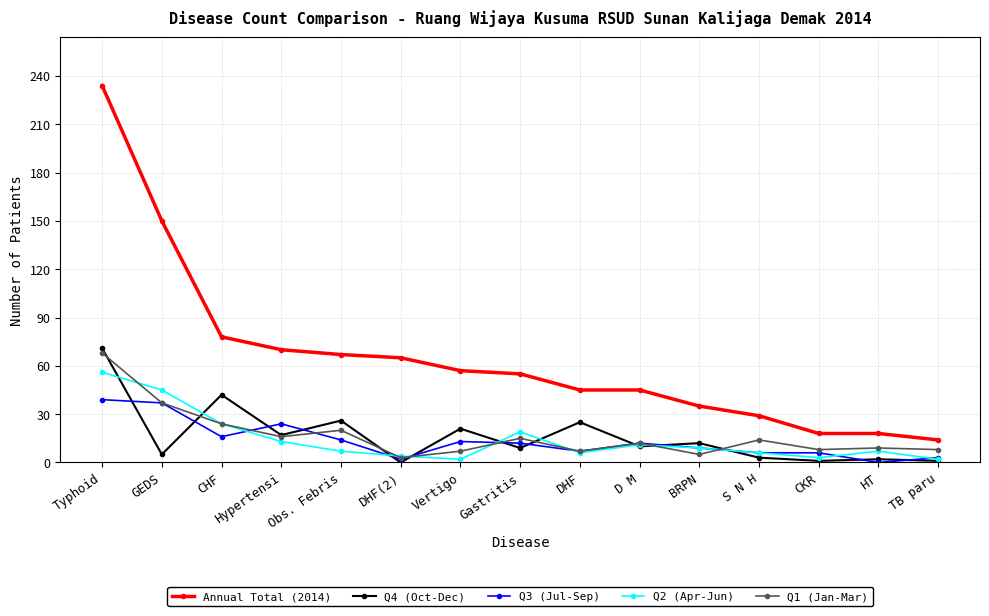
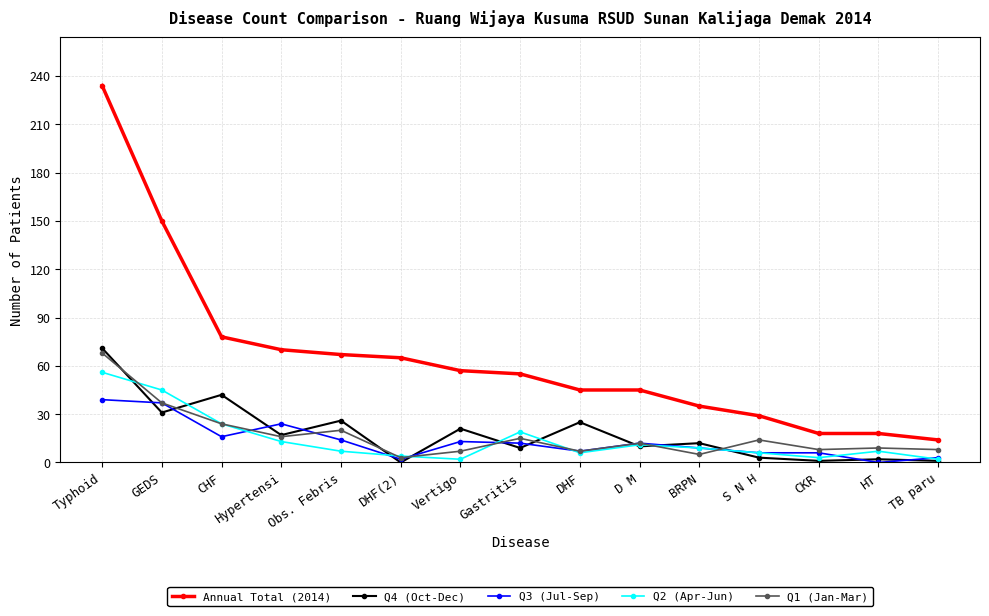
Q4 (Oct-Dec), GEDS: 5 -> 31
